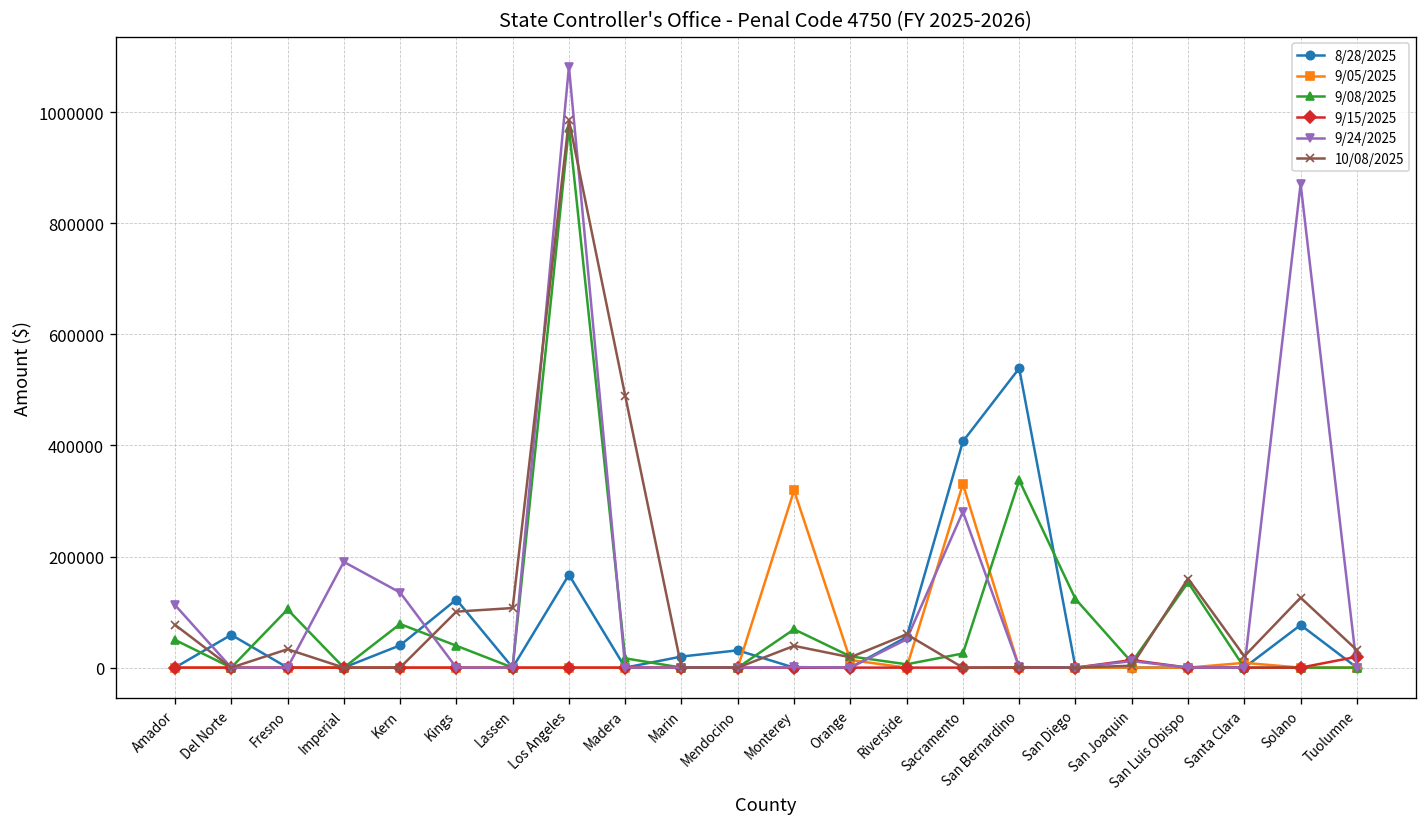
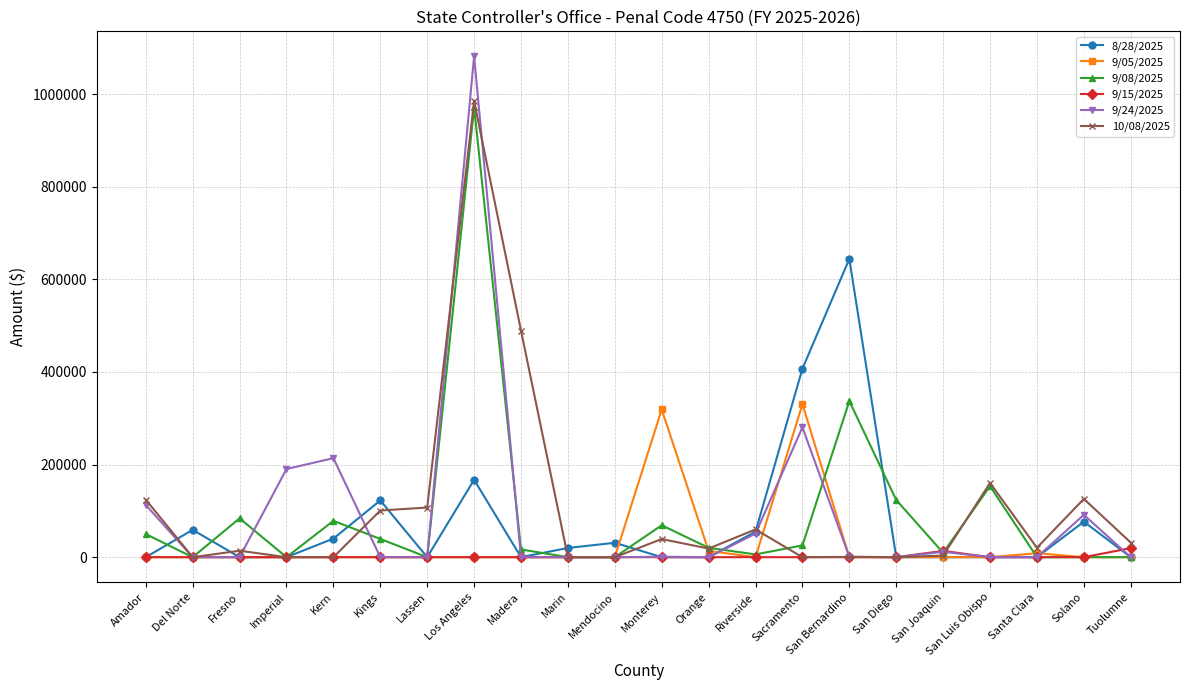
10/08/2025, Amador: 80000 -> 120000
9/08/2025, Fresno: 100000 -> 80000
10/08/2025, Fresno: 30000 -> 10000
9/24/2025, Kern: 140000 -> 210000
8/28/2025, San Bernardino: 540000 -> 640000
9/24/2025, Solano: 870000 -> 90000
